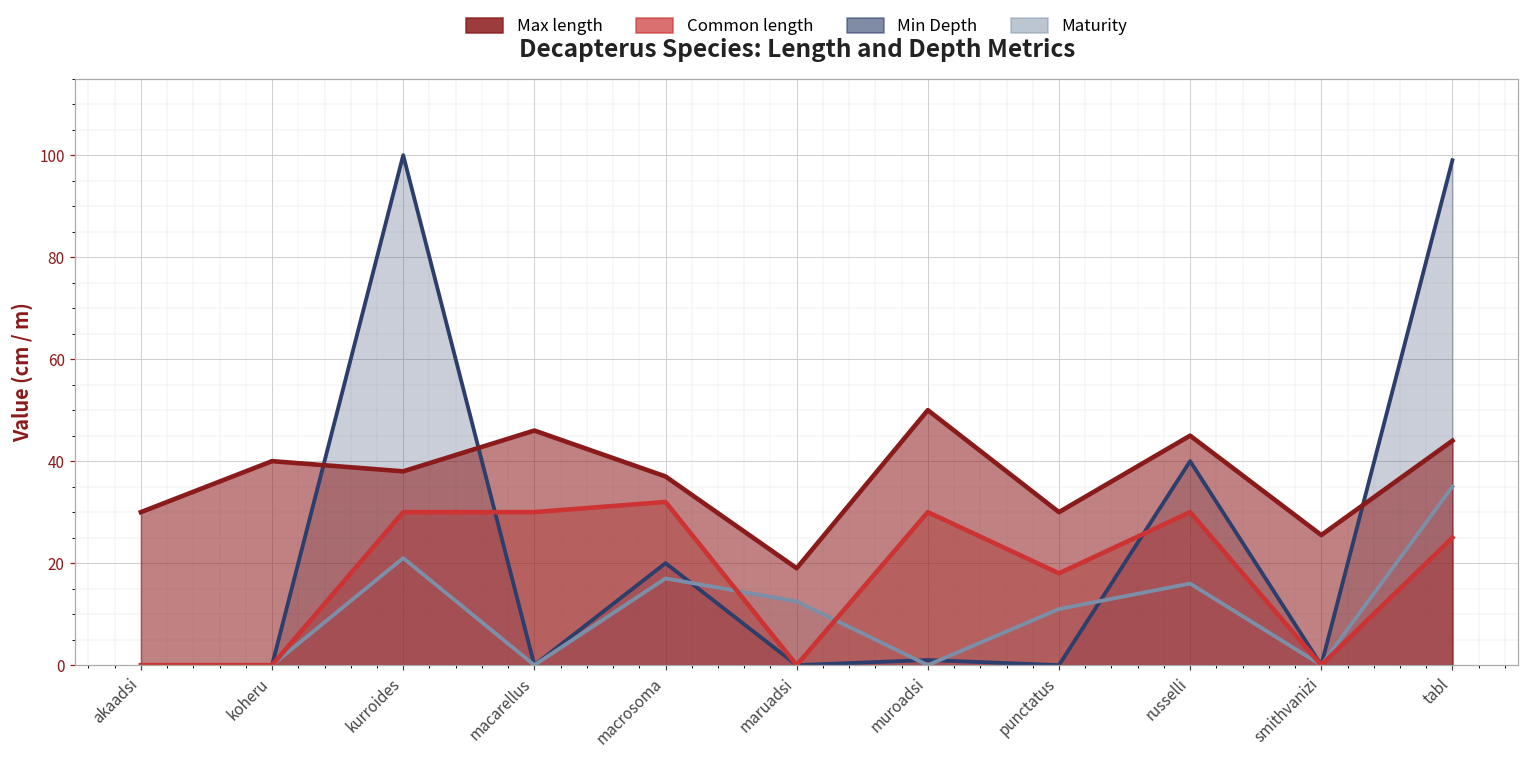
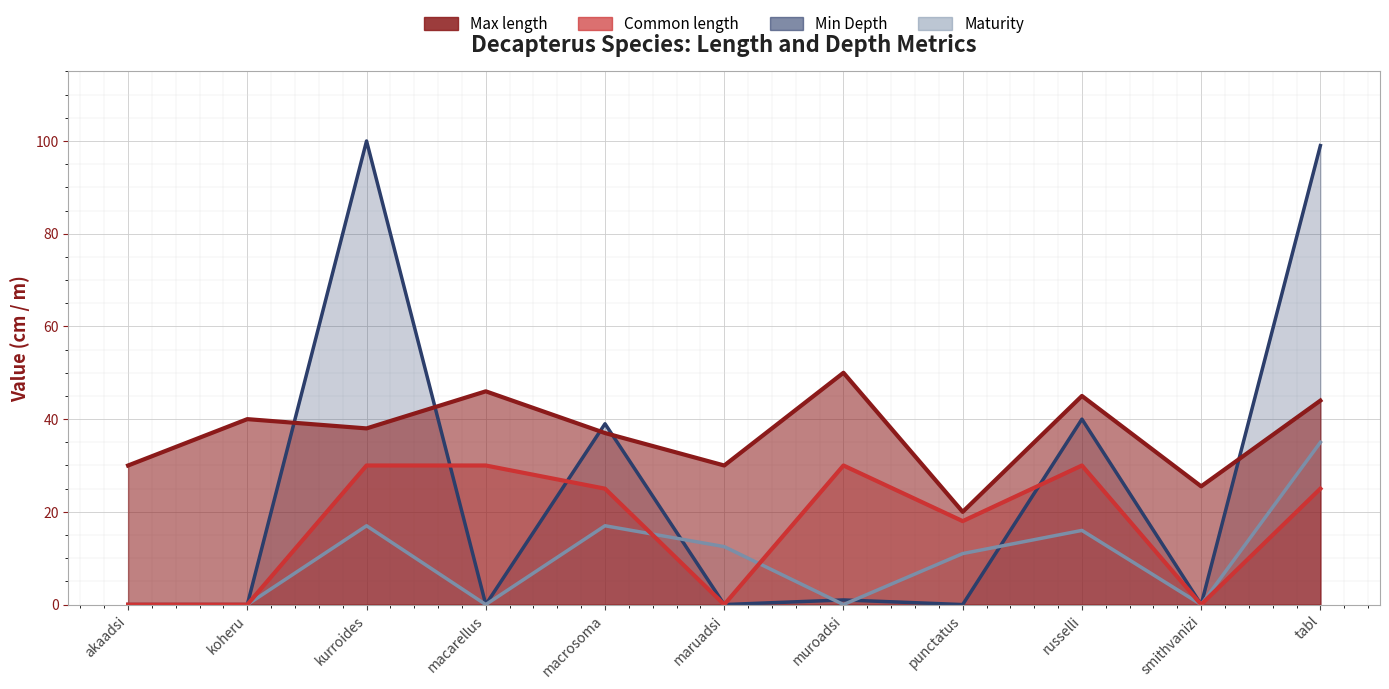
Maturity, kurroides: 21 -> 17
Min Depth, macrosoma: 20 -> 39
Common length, macrosoma: 32 -> 25
Max length, maruadsi: 19 -> 30
Max length, punctatus: 30 -> 20
